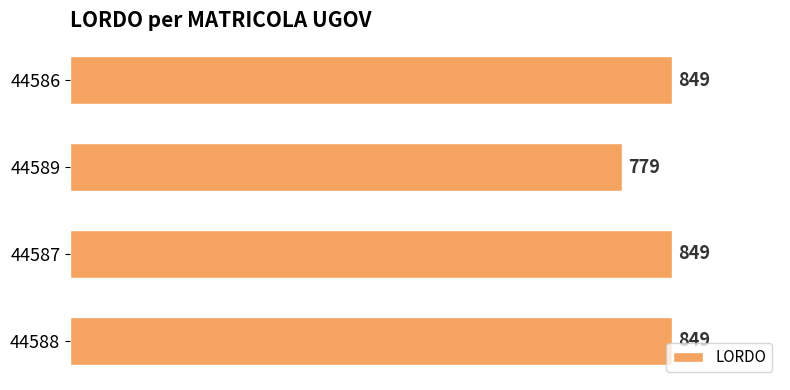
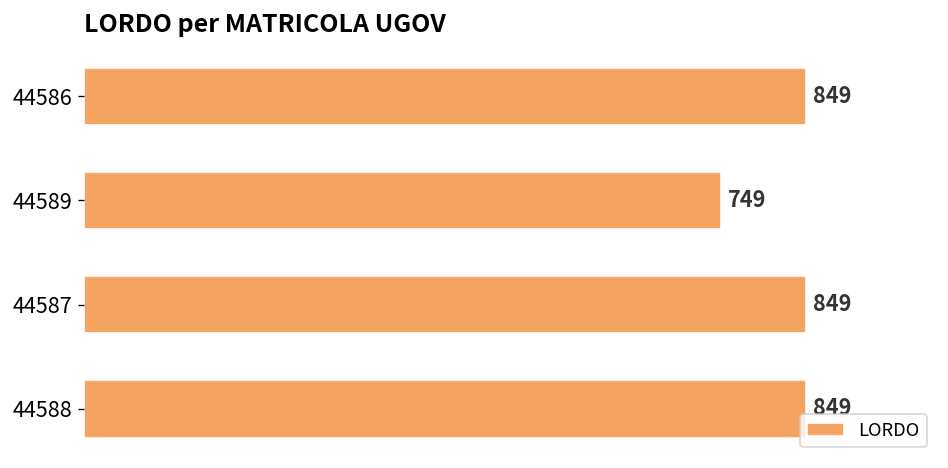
44589: 779 -> 749
